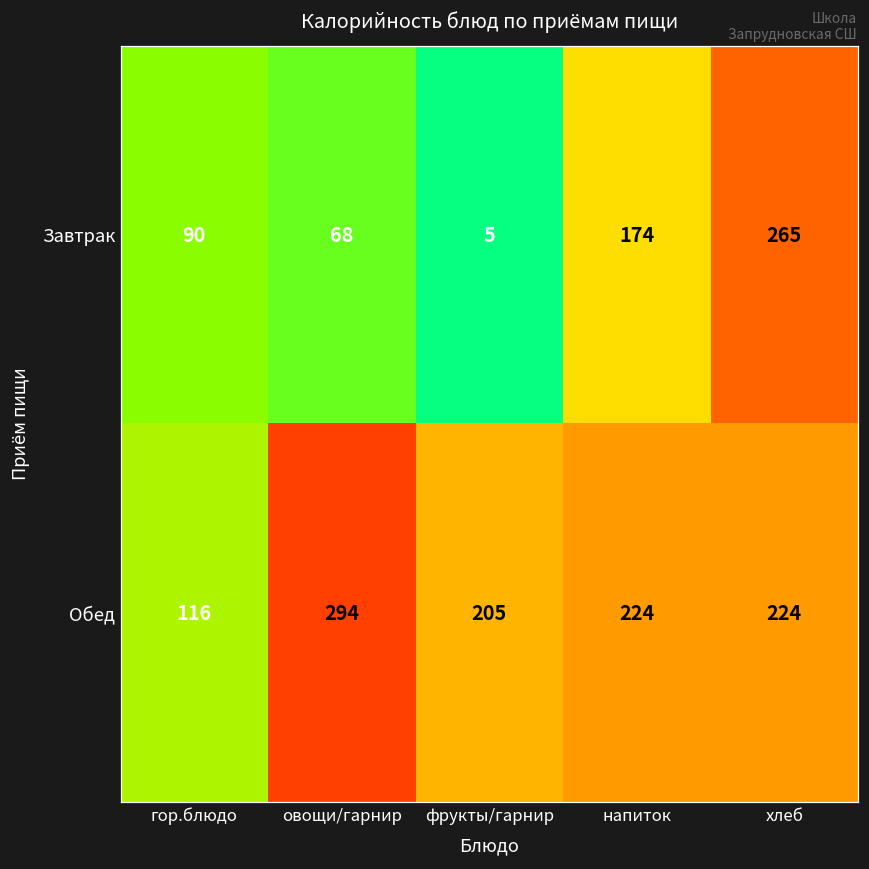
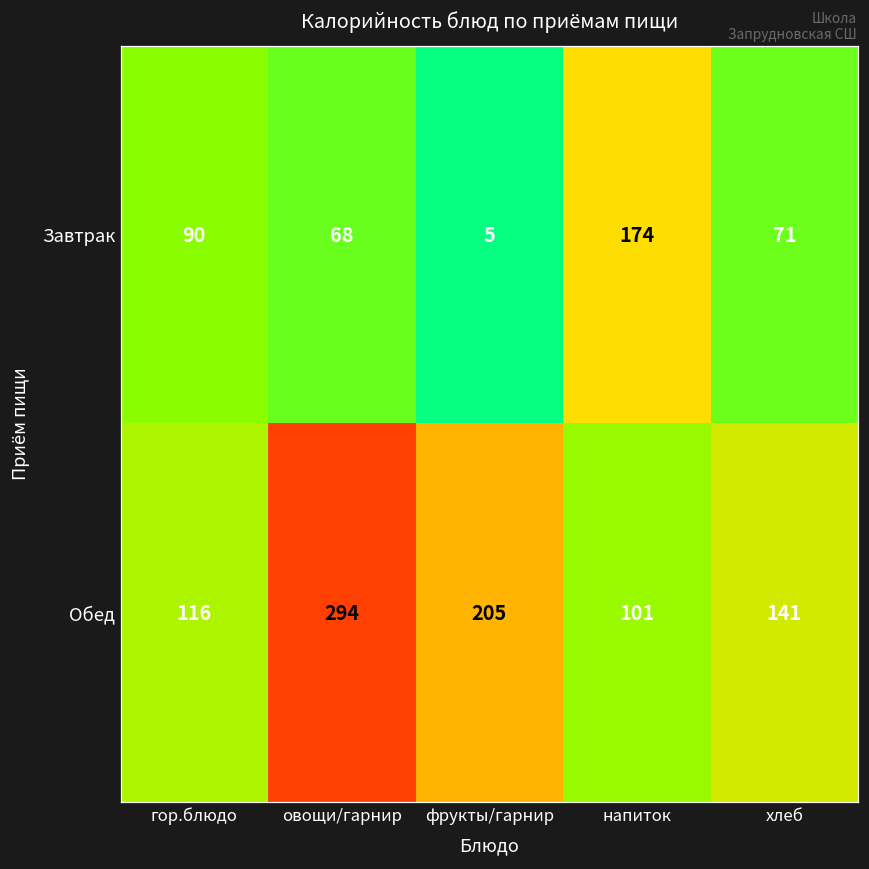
Завтрак, хлеб: 265 -> 71
Обед, напиток: 224 -> 101
Обед, хлеб: 224 -> 141
